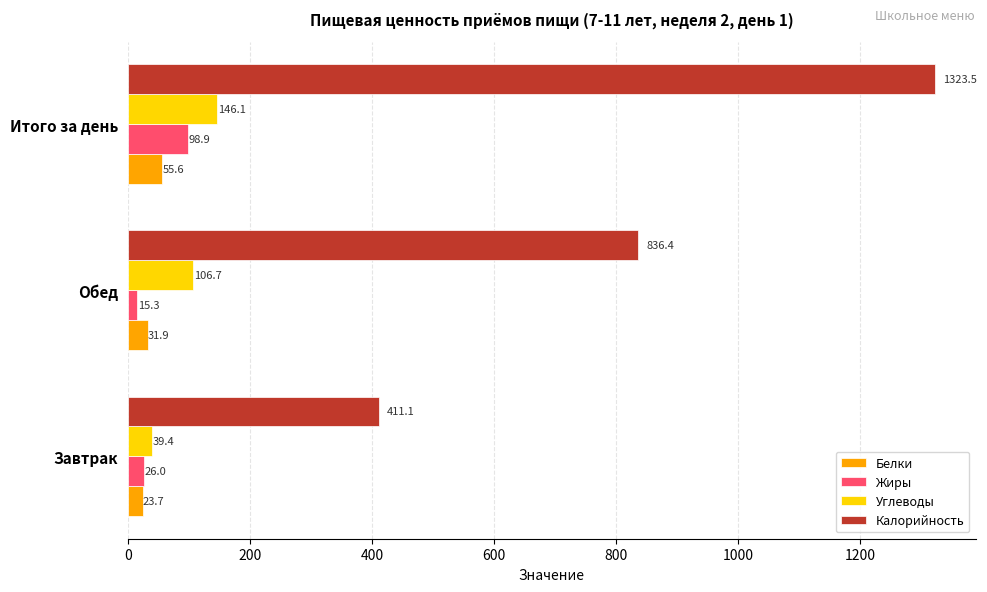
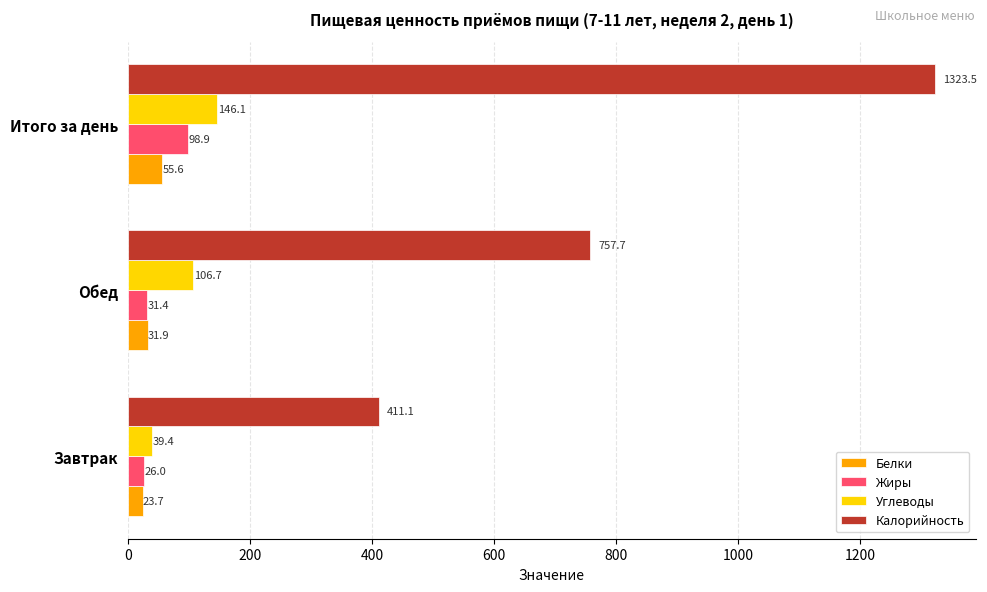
Калорийность, Обед: 836.4 -> 757.7
Жиры, Обед: 15.3 -> 31.4
